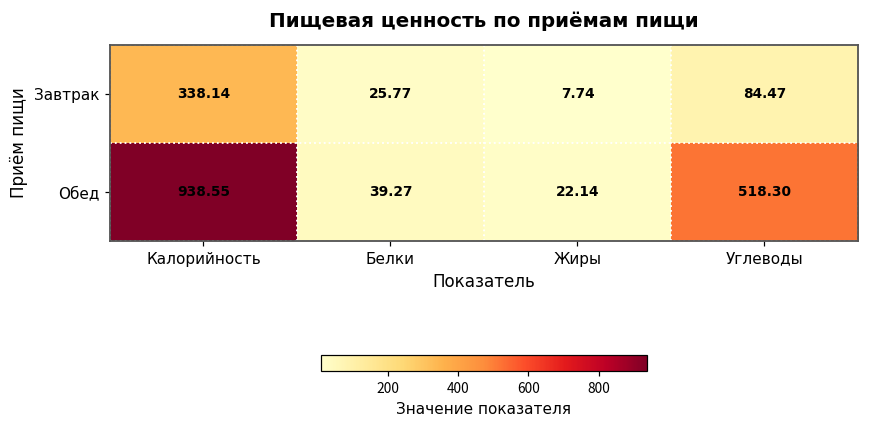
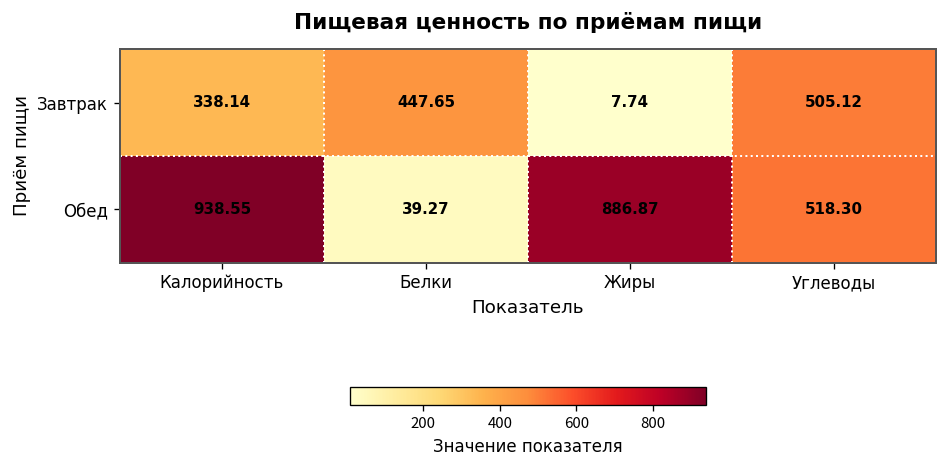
Завтрак, Белки: 25.77 -> 447.65
Завтрак, Углеводы: 84.47 -> 505.12
Обед, Жиры: 22.14 -> 886.87
